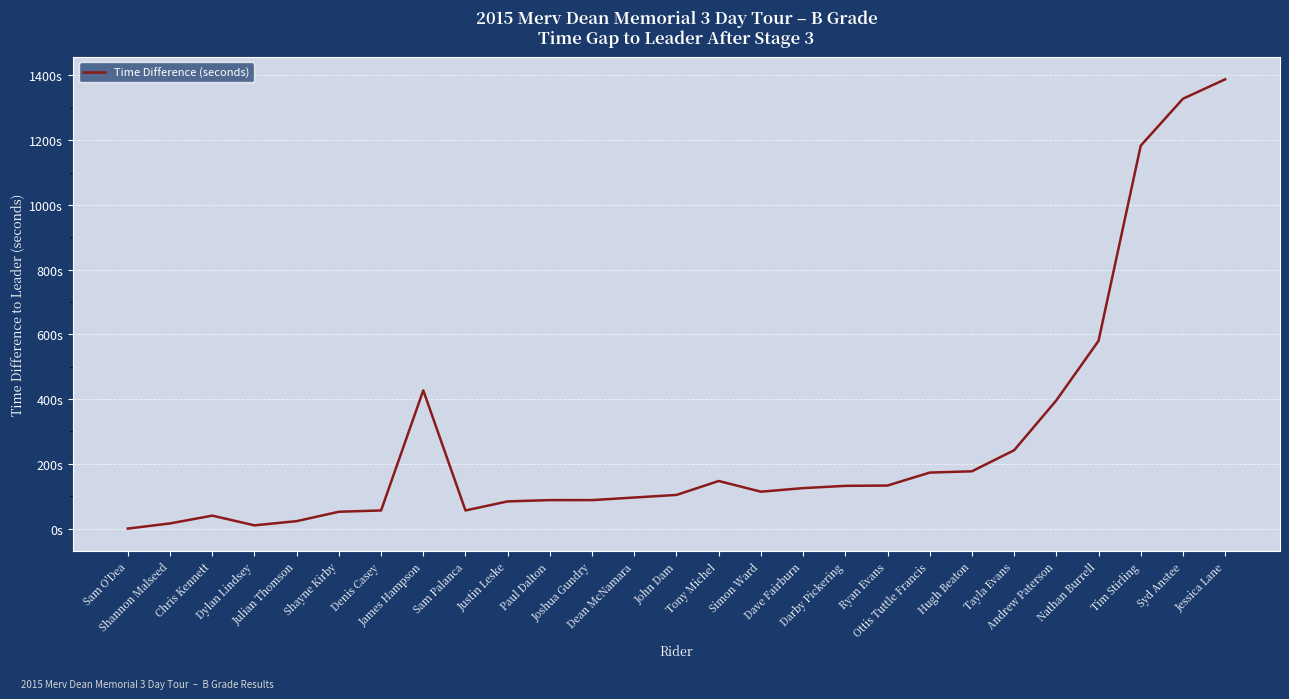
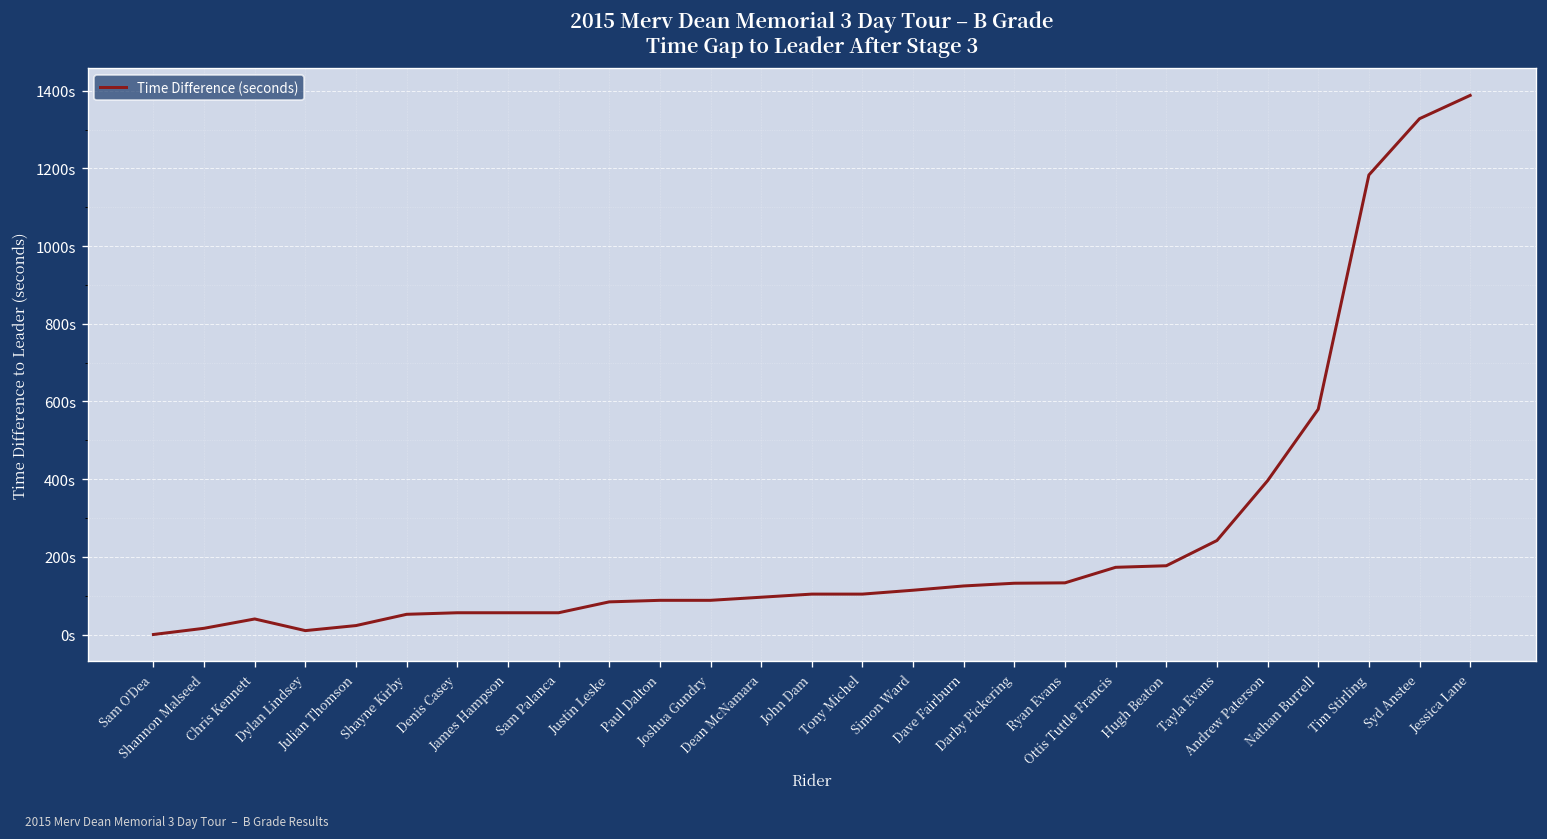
James Hampson: 430s -> 60s
Tony Michel: 150s -> 100s
